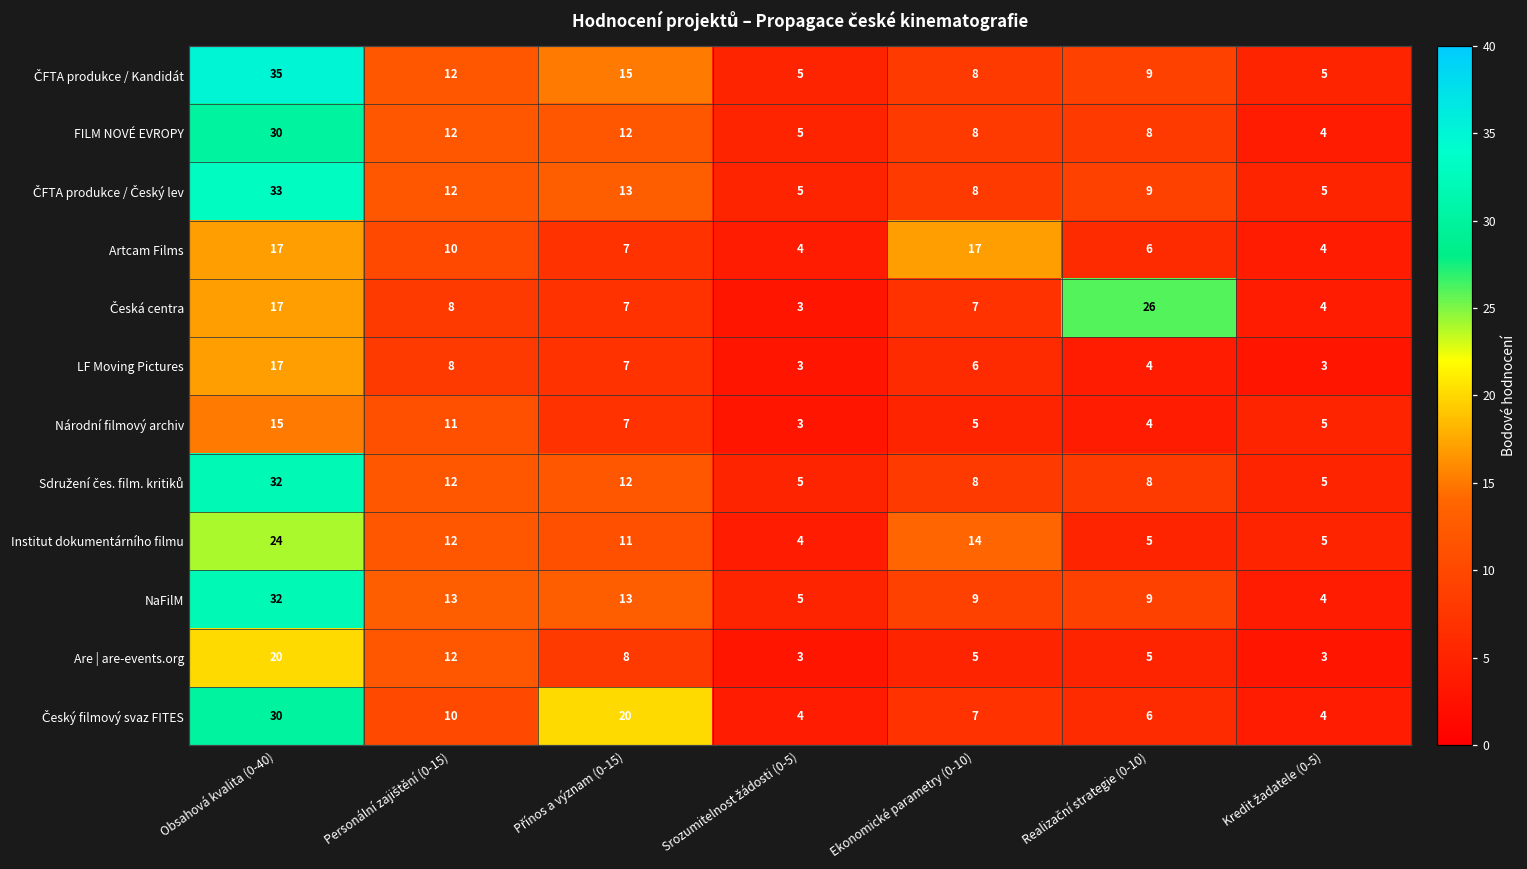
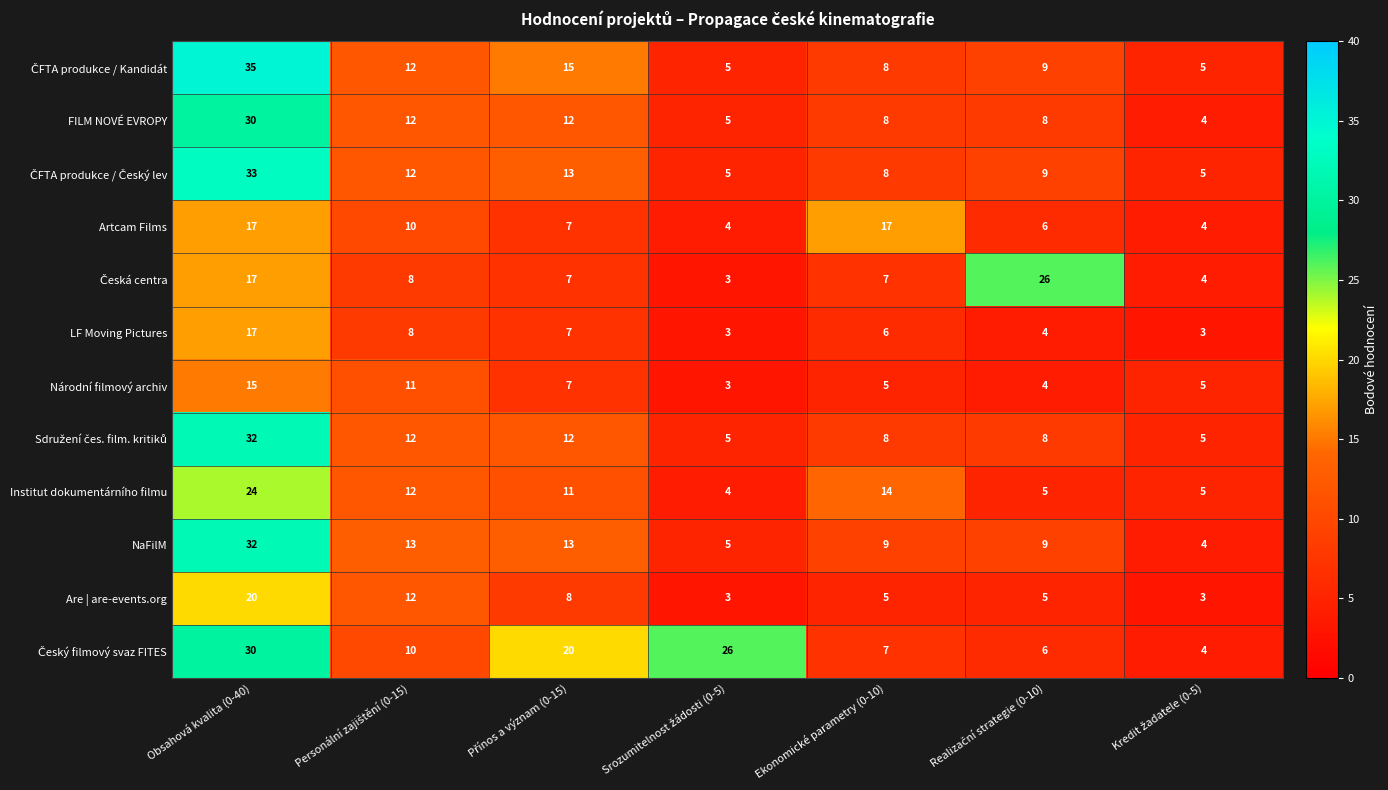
Český filmový svaz FITES, Srozumitelnost žádosti (0-5): 4 -> 26
